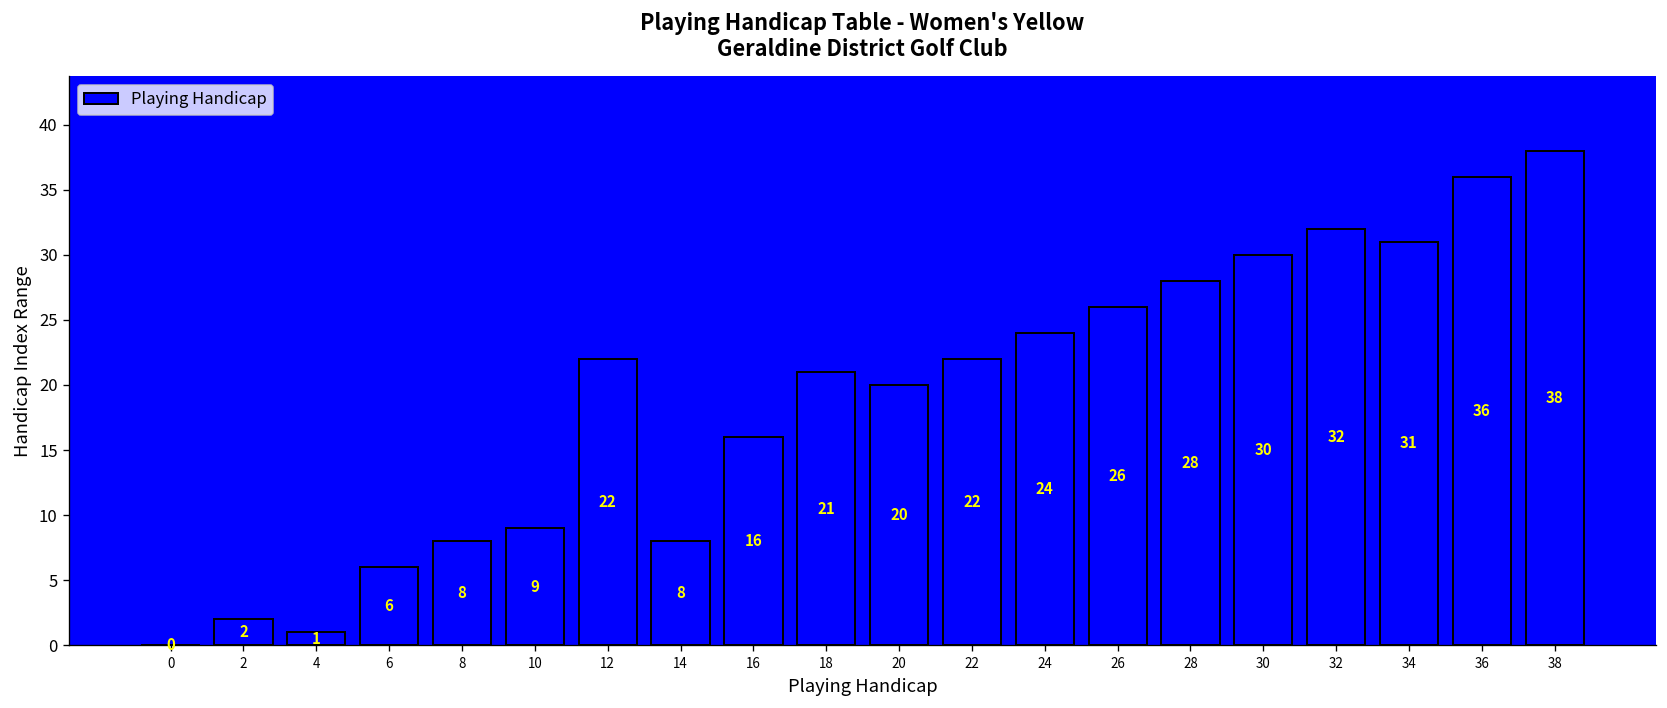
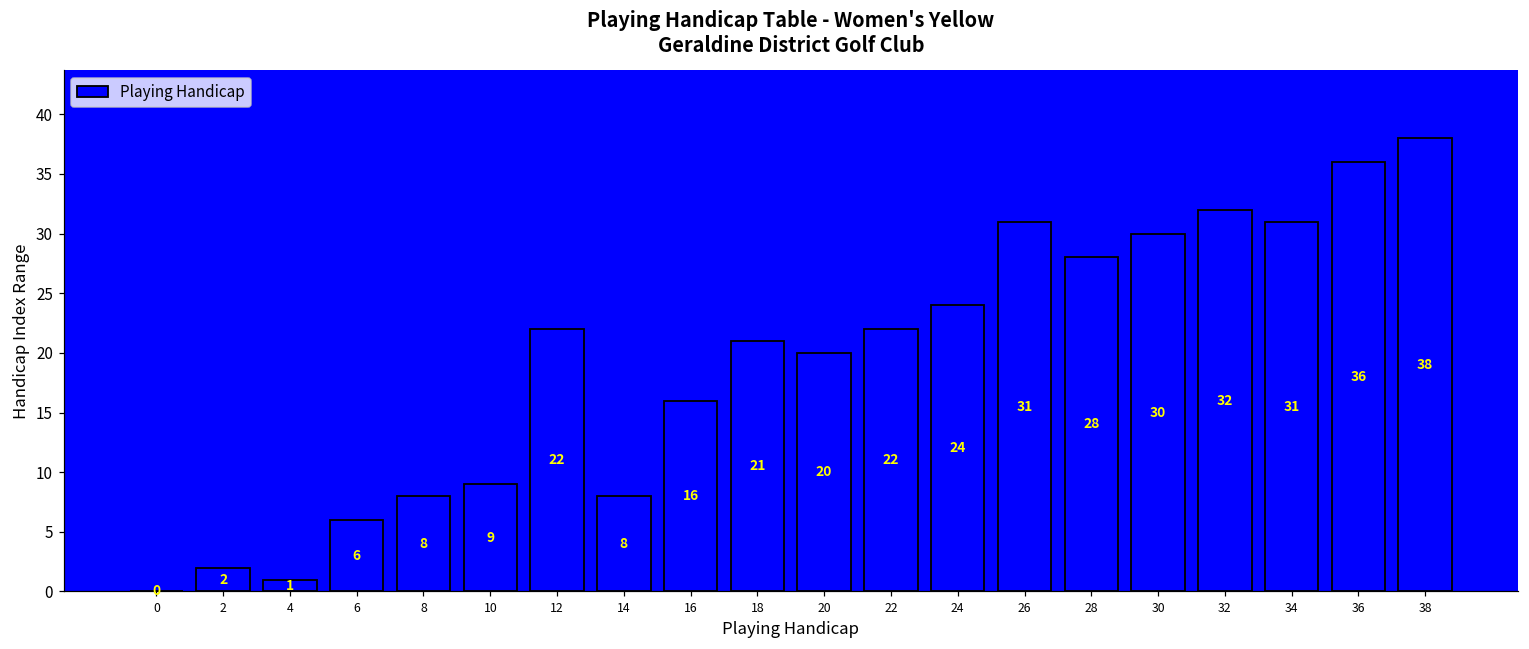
26: 26 -> 31
